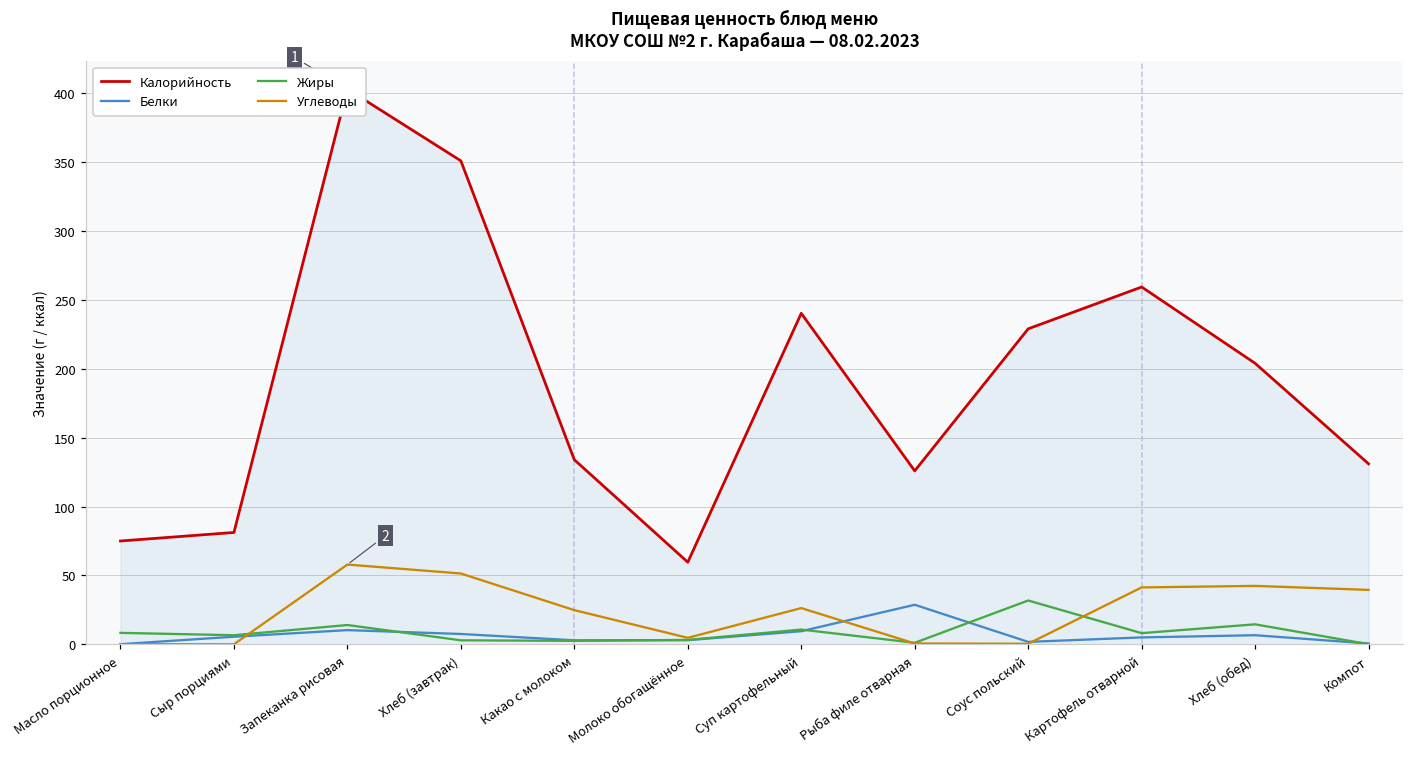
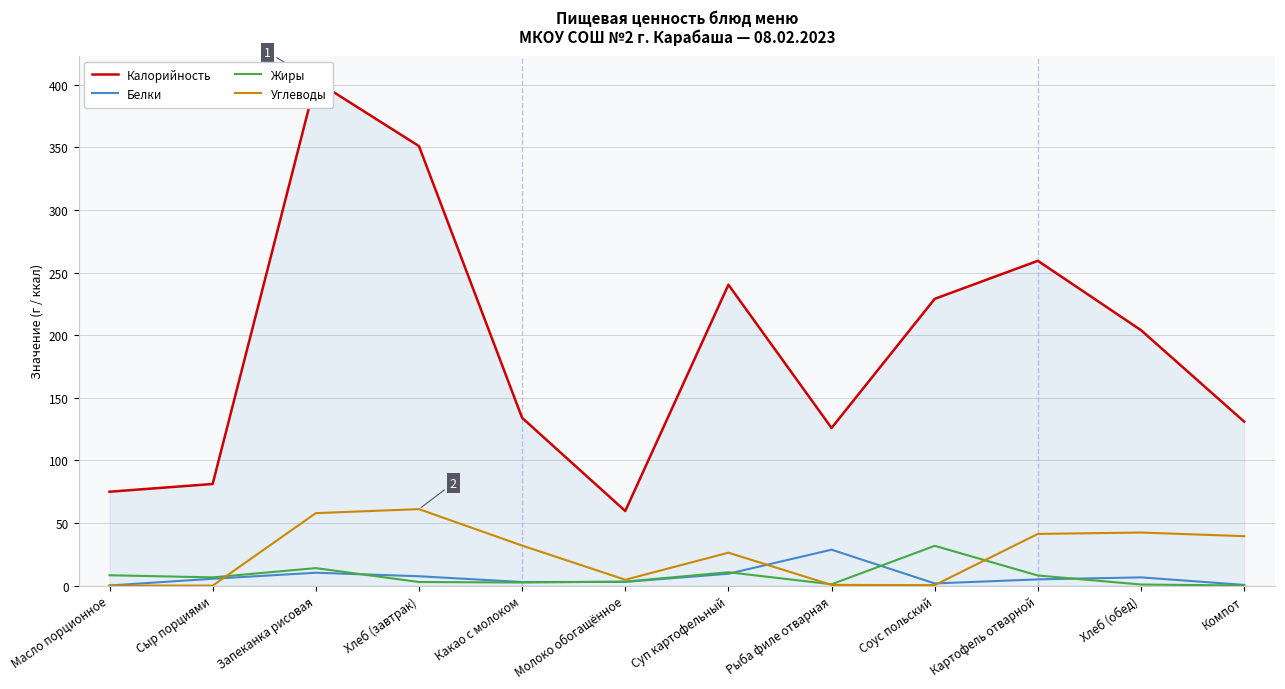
Углеводы, Хлеб (завтрак): 51 -> 61
Углеводы, Какао с молоком: 25 -> 32
Жиры, Хлеб (обед): 15 -> 1
